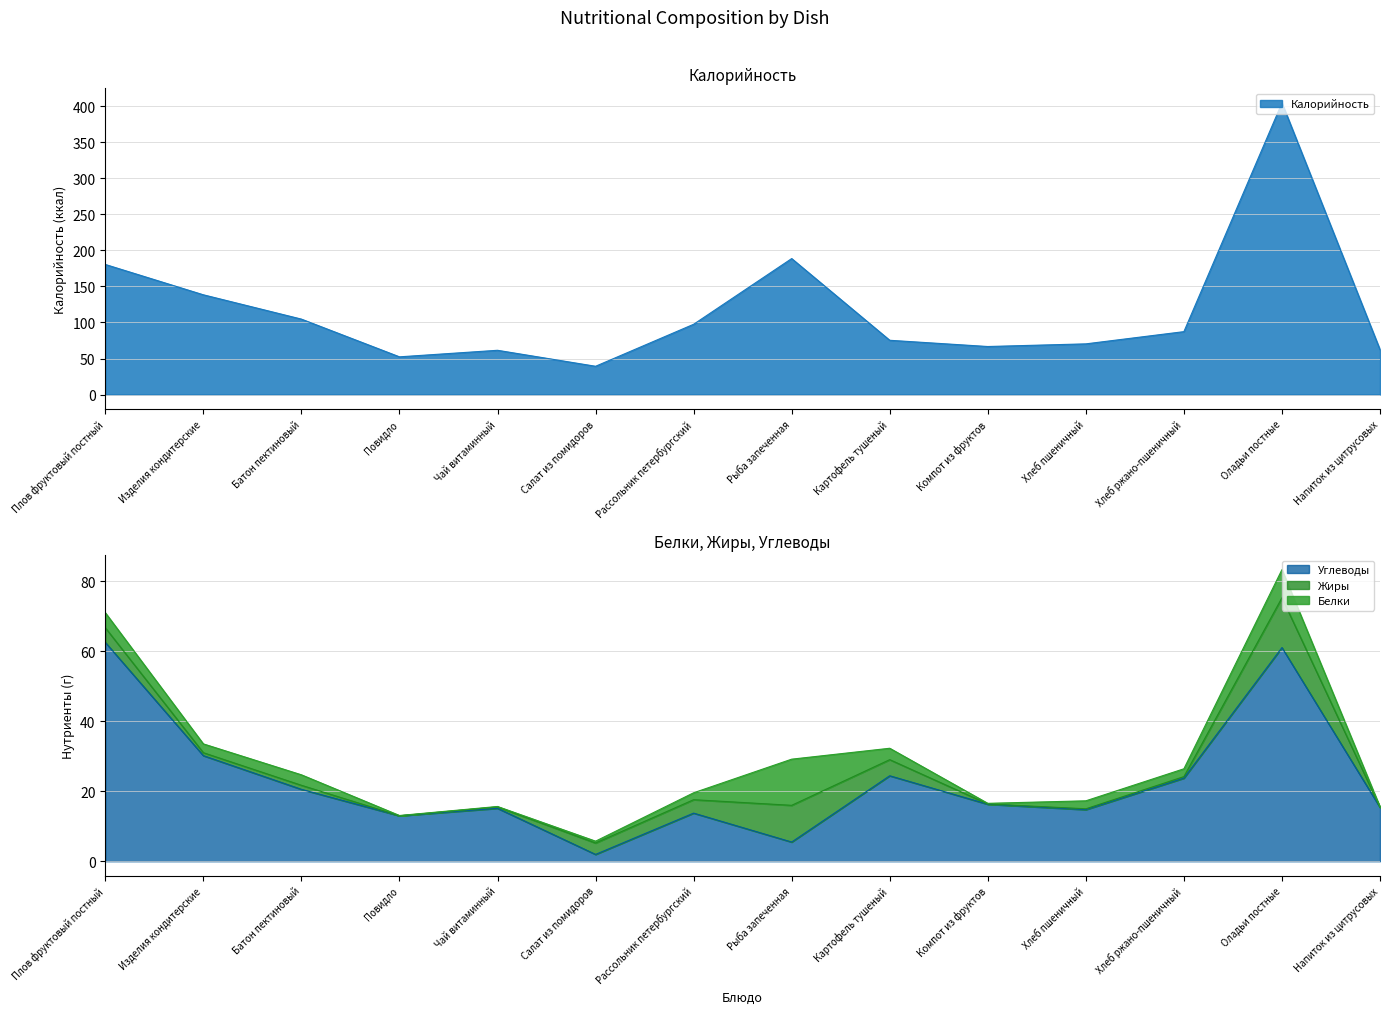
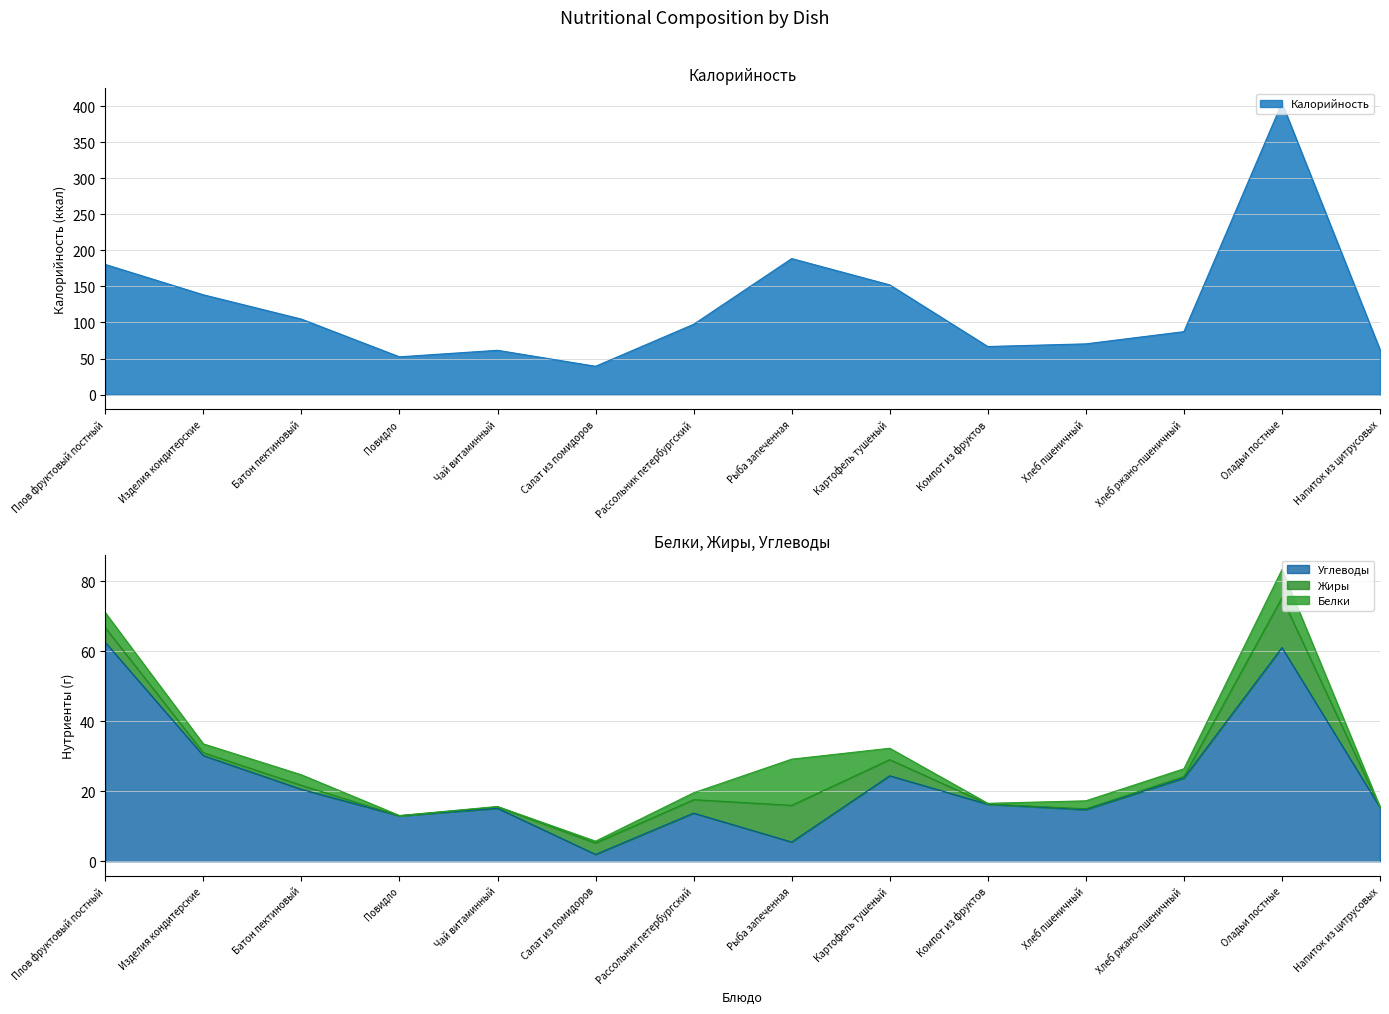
Калорийность, Картофель тушеный: 80 -> 150
